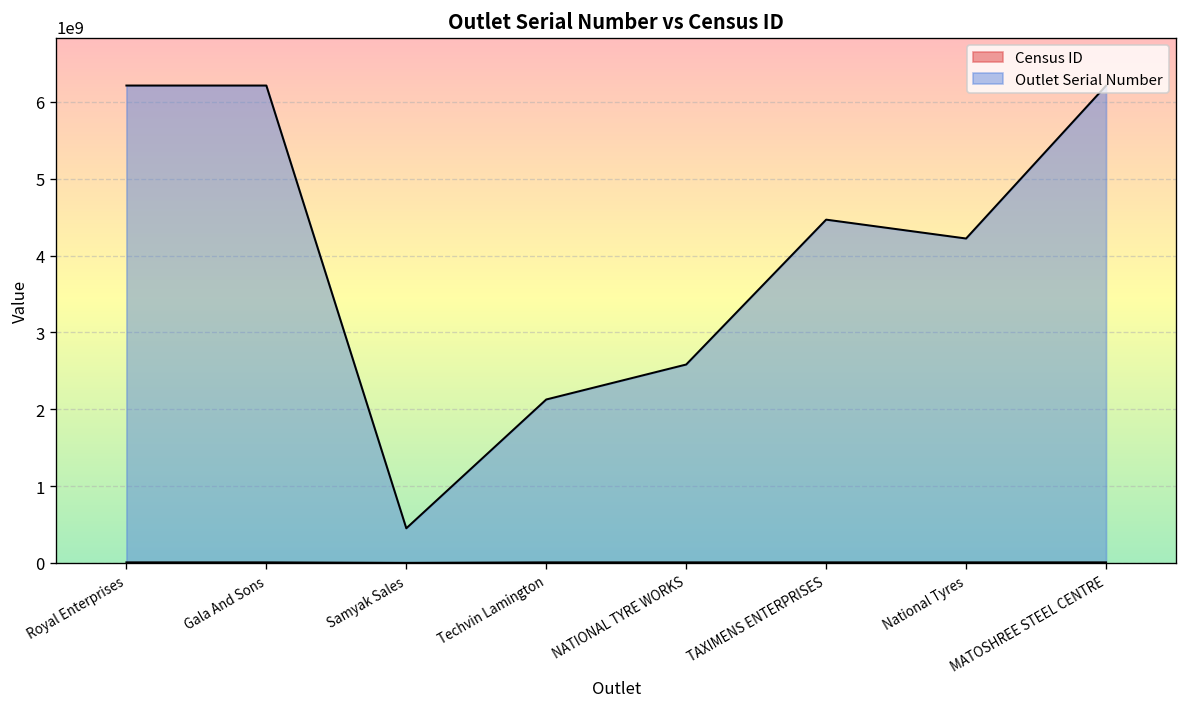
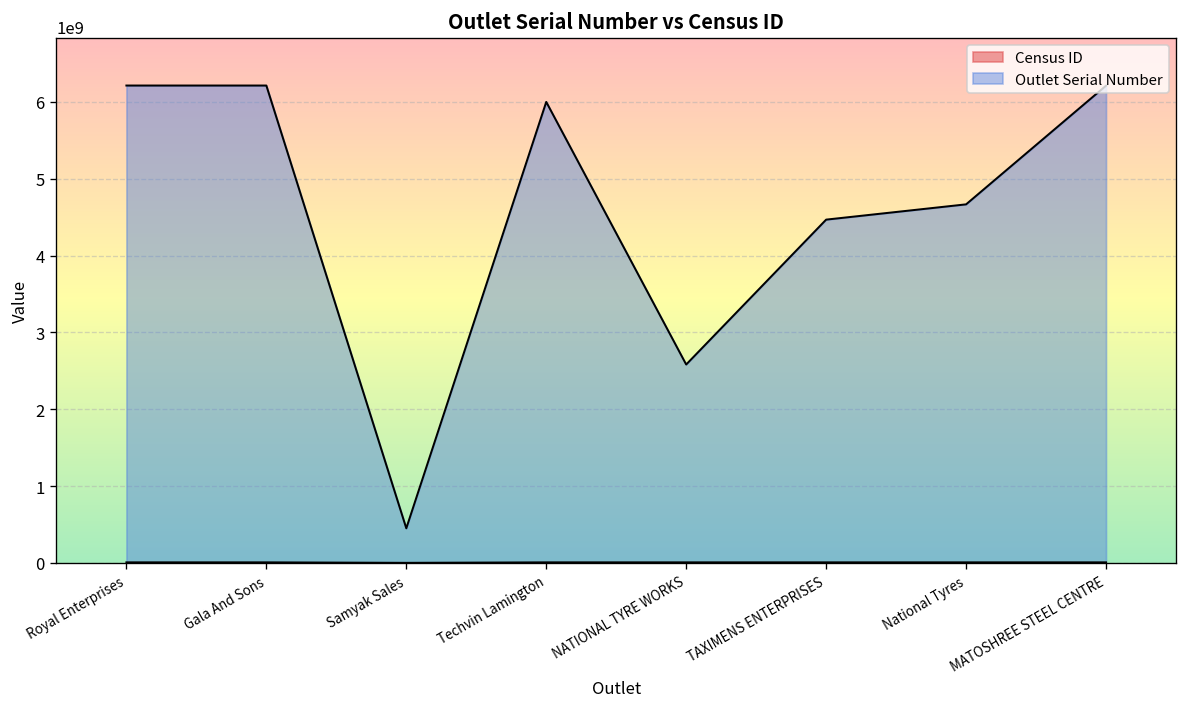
Outlet Serial Number, Techvin Lamington: 2100000000 -> 6000000000
Outlet Serial Number, National Tyres: 4200000000 -> 4700000000
